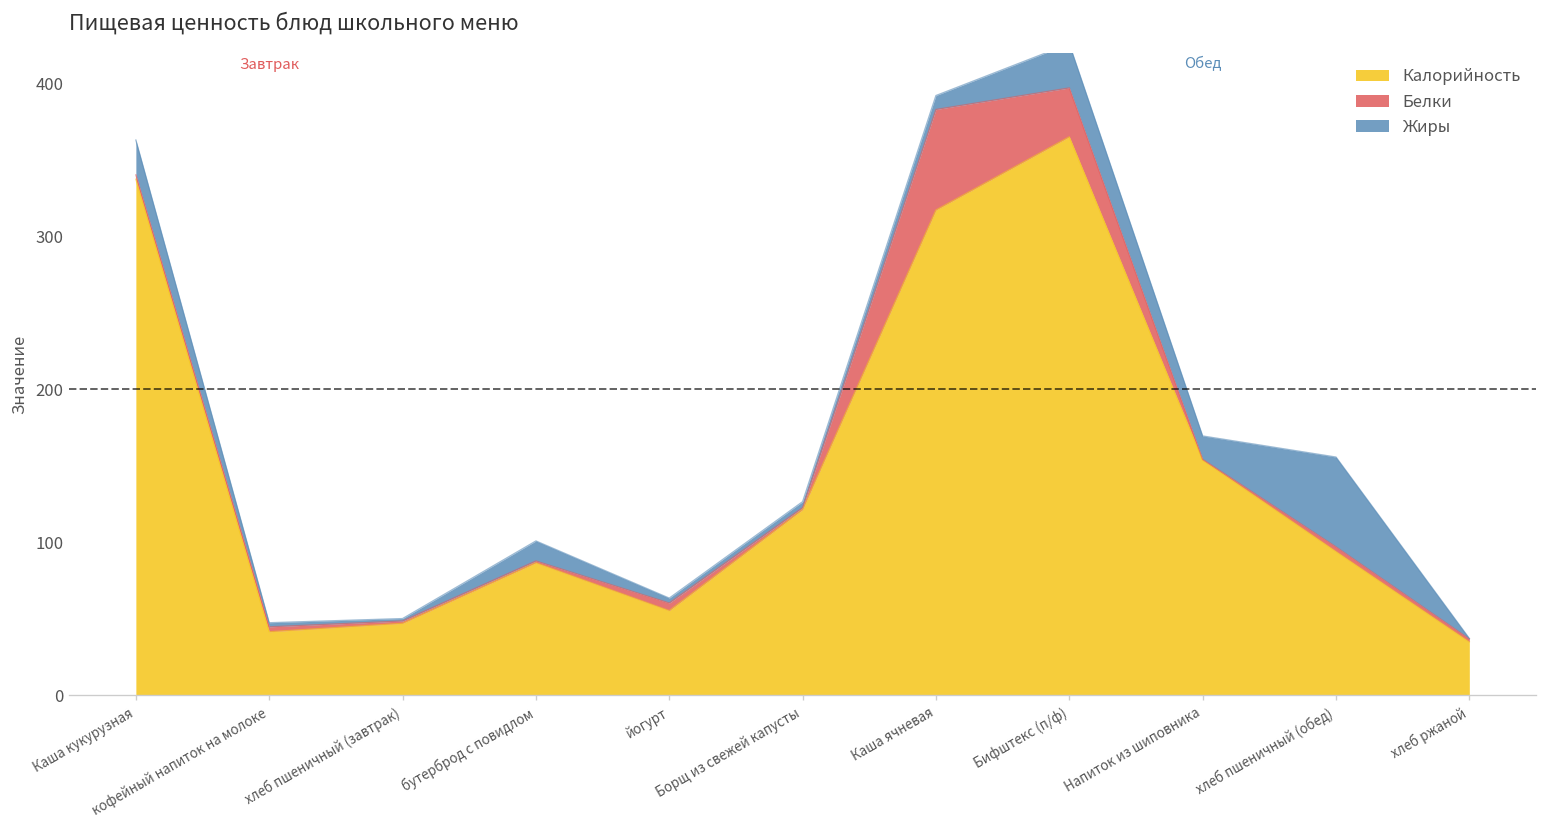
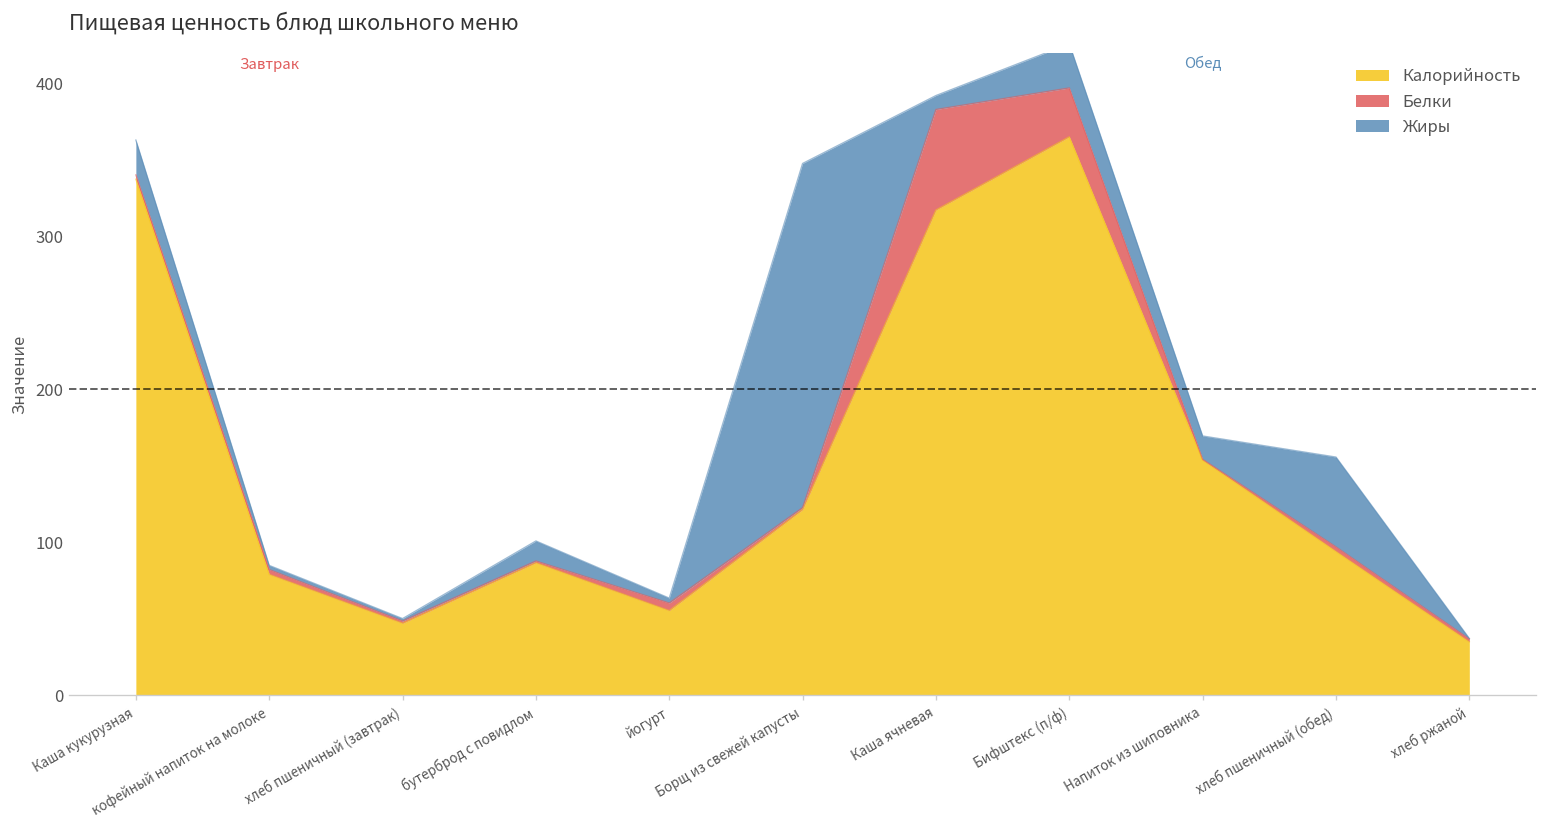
Калорийность, кофейный напиток на молоке: 42 -> 79
Жиры, Борщ из свежей капусты: 4 -> 225
